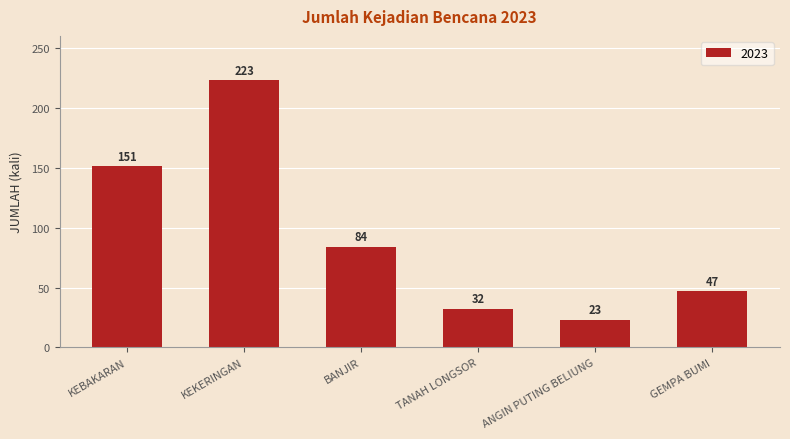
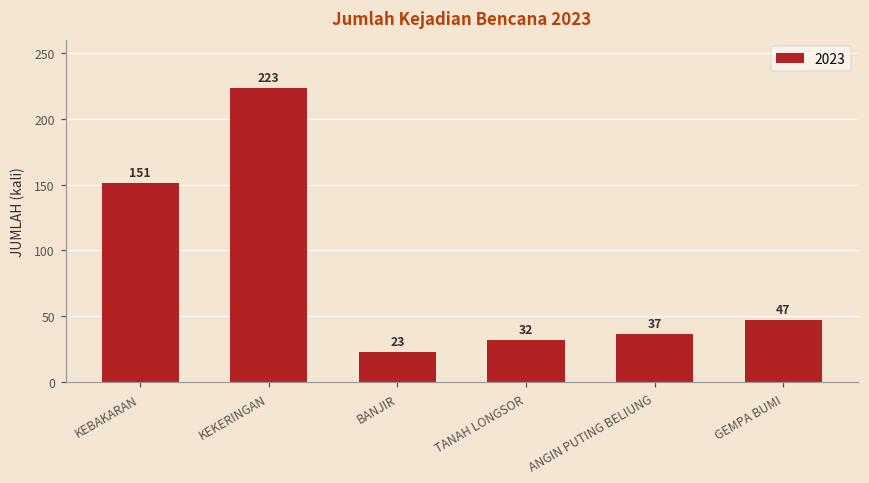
BANJIR: 84 -> 23
ANGIN PUTING BELIUNG: 23 -> 37
